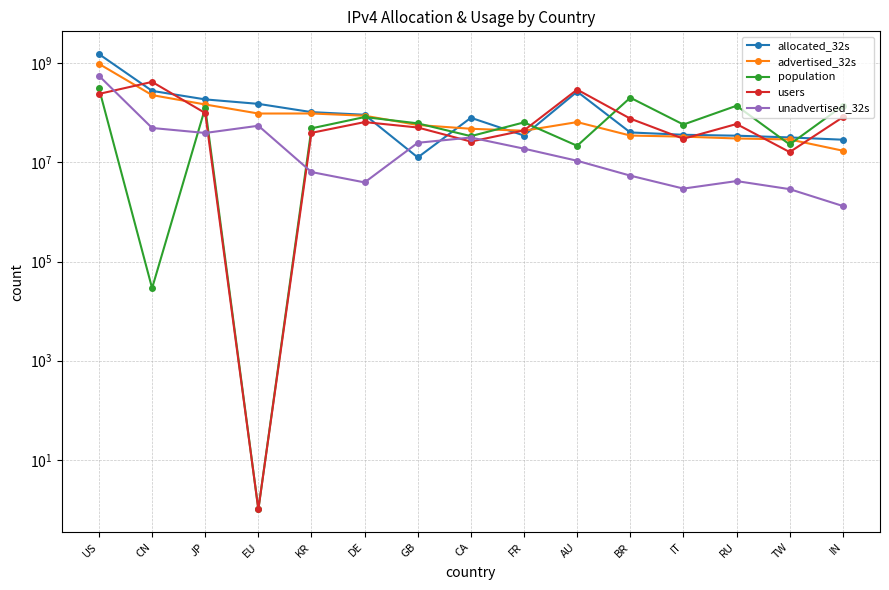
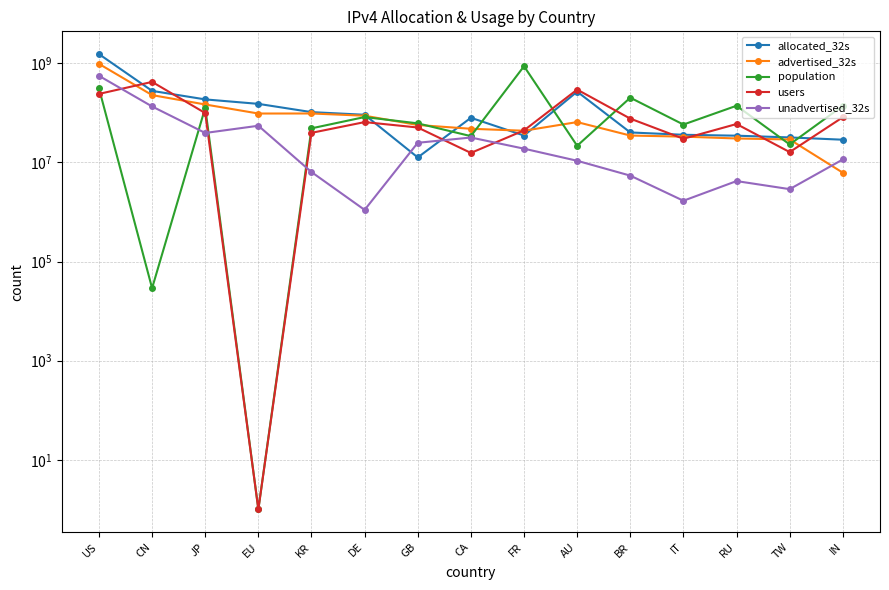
unadvertised_32s, CN: 50000000 -> 130000000
unadvertised_32s, DE: 4000000 -> 1100000
users, CA: 30000000 -> 16000000
population, FR: 60000000 -> 900000000
unadvertised_32s, IT: 3000000 -> 1700000
advertised_32s, IN: 17000000 -> 6000000
unadvertised_32s, IN: 1300000 -> 11000000
